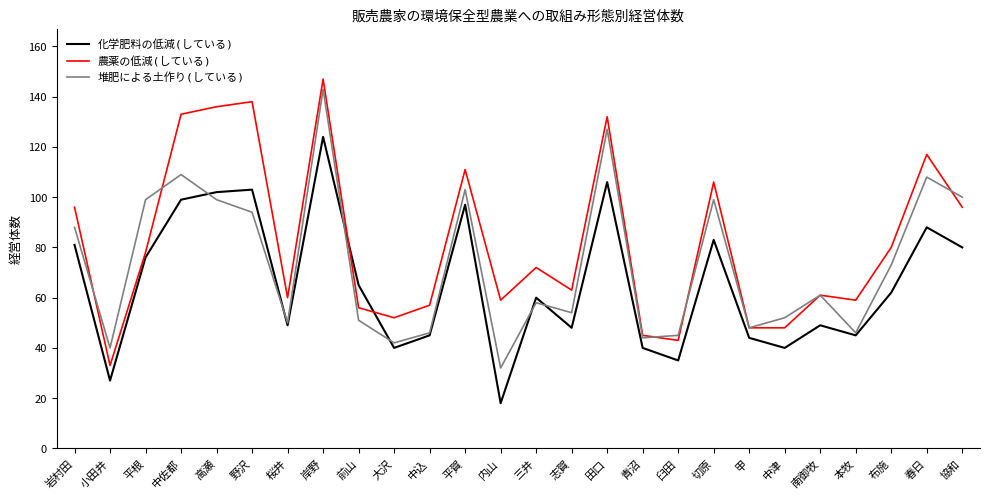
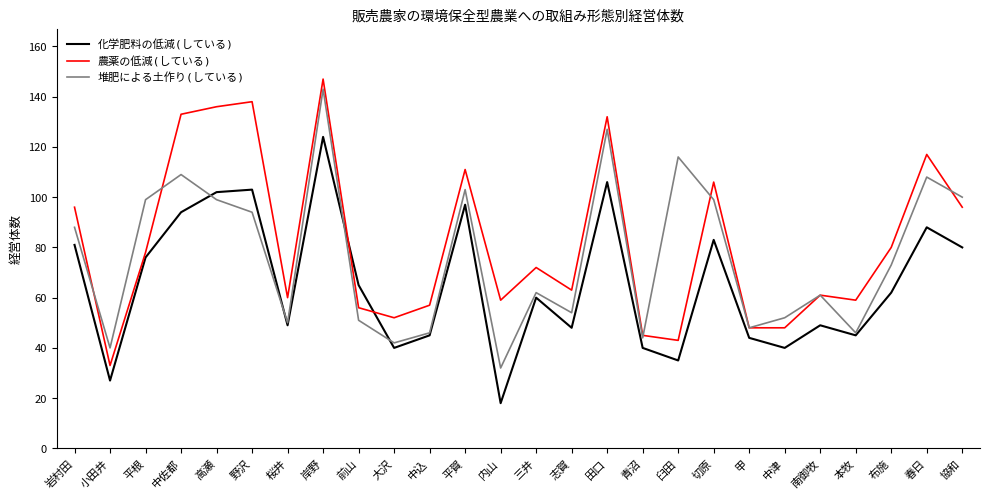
化学肥料の低減(している), 中佐都: 99 -> 94
堆肥による土作り(している), 三井: 58 -> 62
堆肥による土作り(している), 臼田: 45 -> 116
